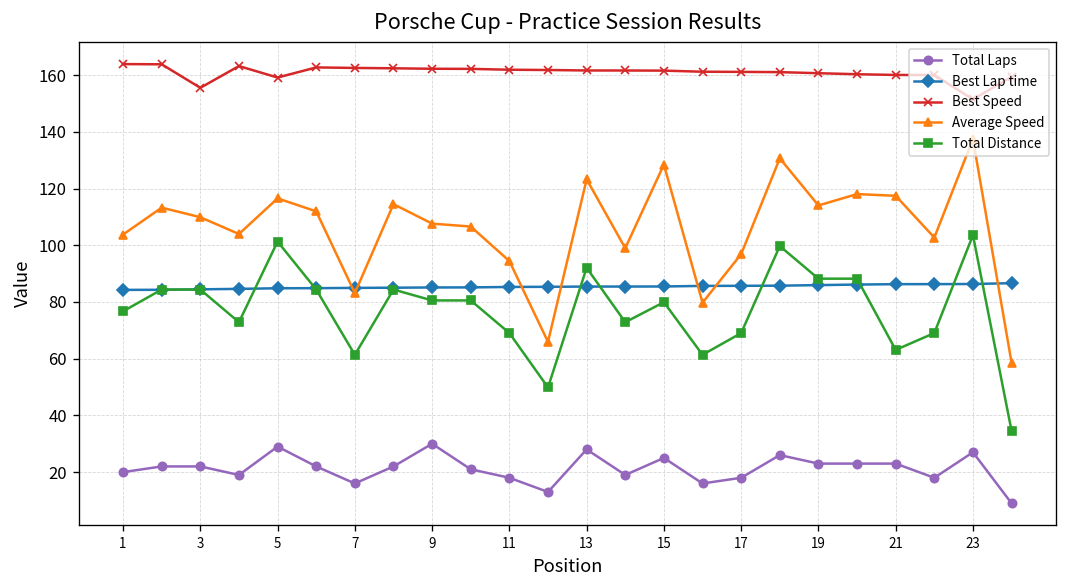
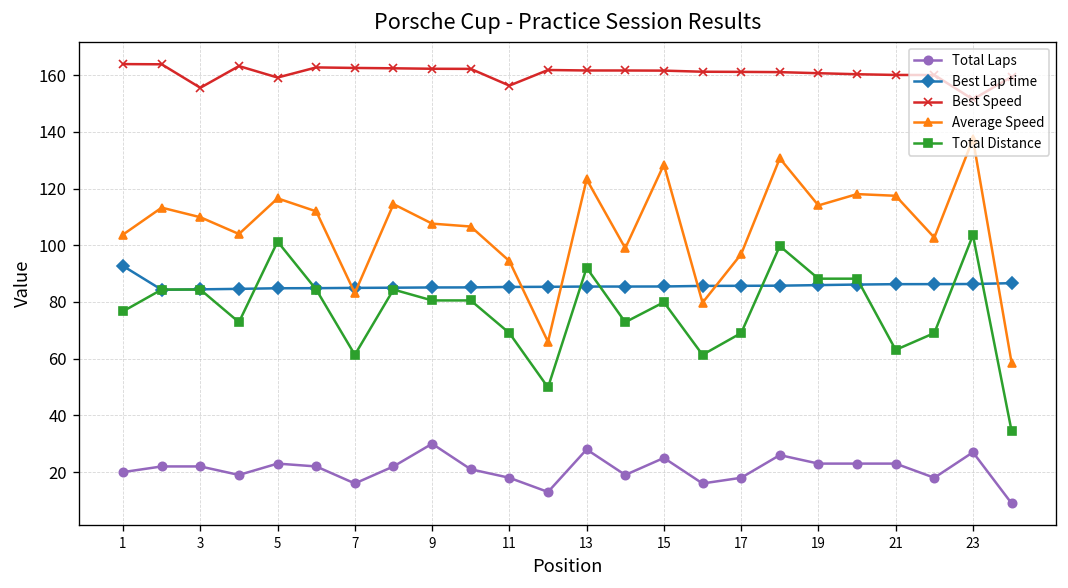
Best Lap time, 1: 84 -> 93
Total Laps, 5: 29 -> 23
Best Speed, 11: 162 -> 156
